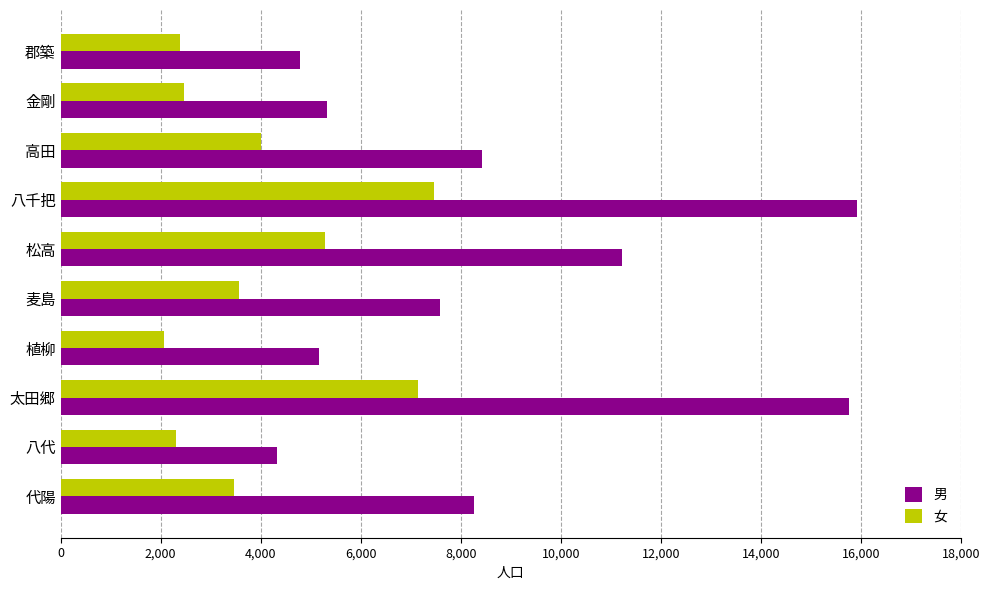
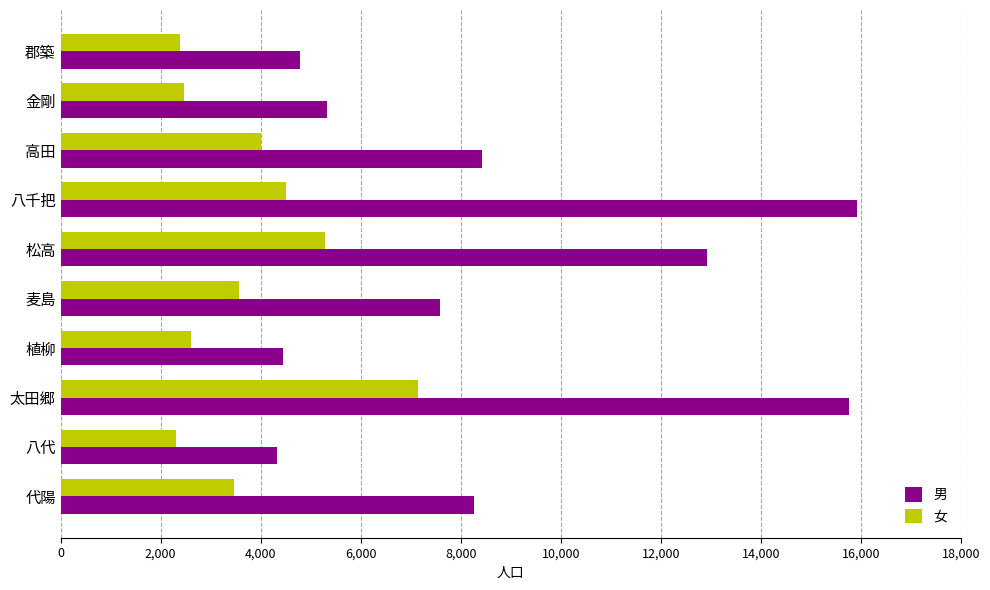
女, 八千把: 7,500 -> 4,500
男, 松高: 11,200 -> 12,900
女, 植柳: 2,100 -> 2,600
男, 植柳: 5,200 -> 4,400
